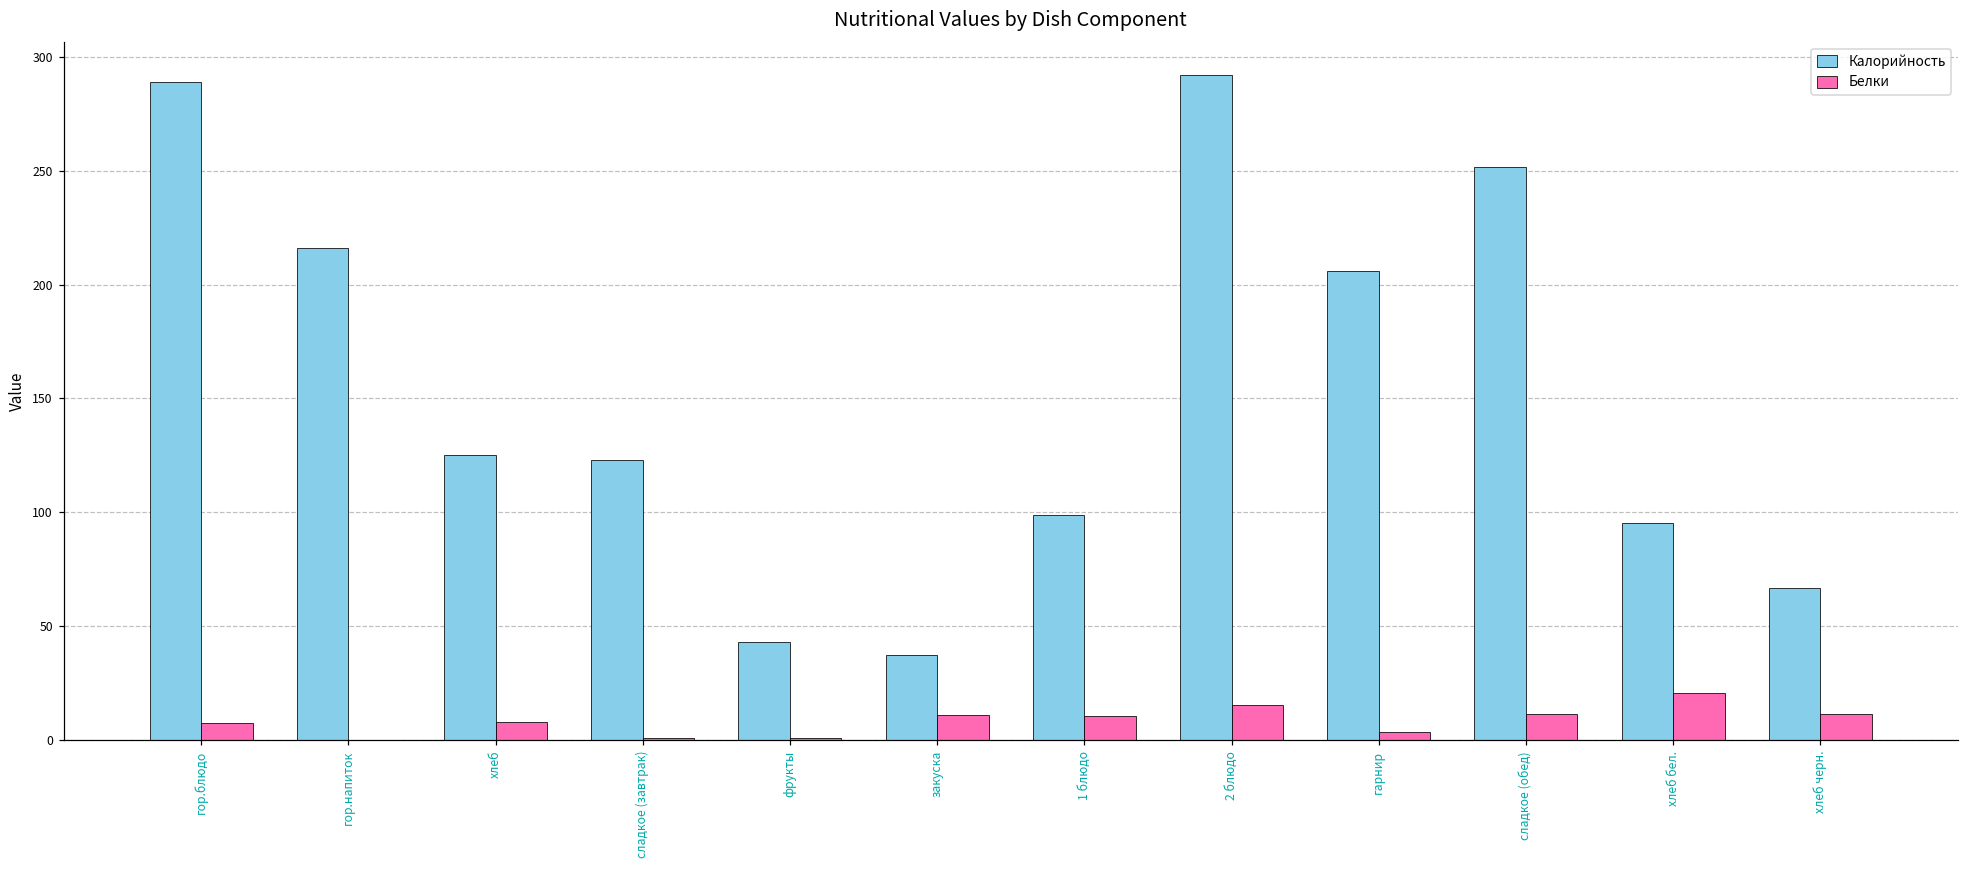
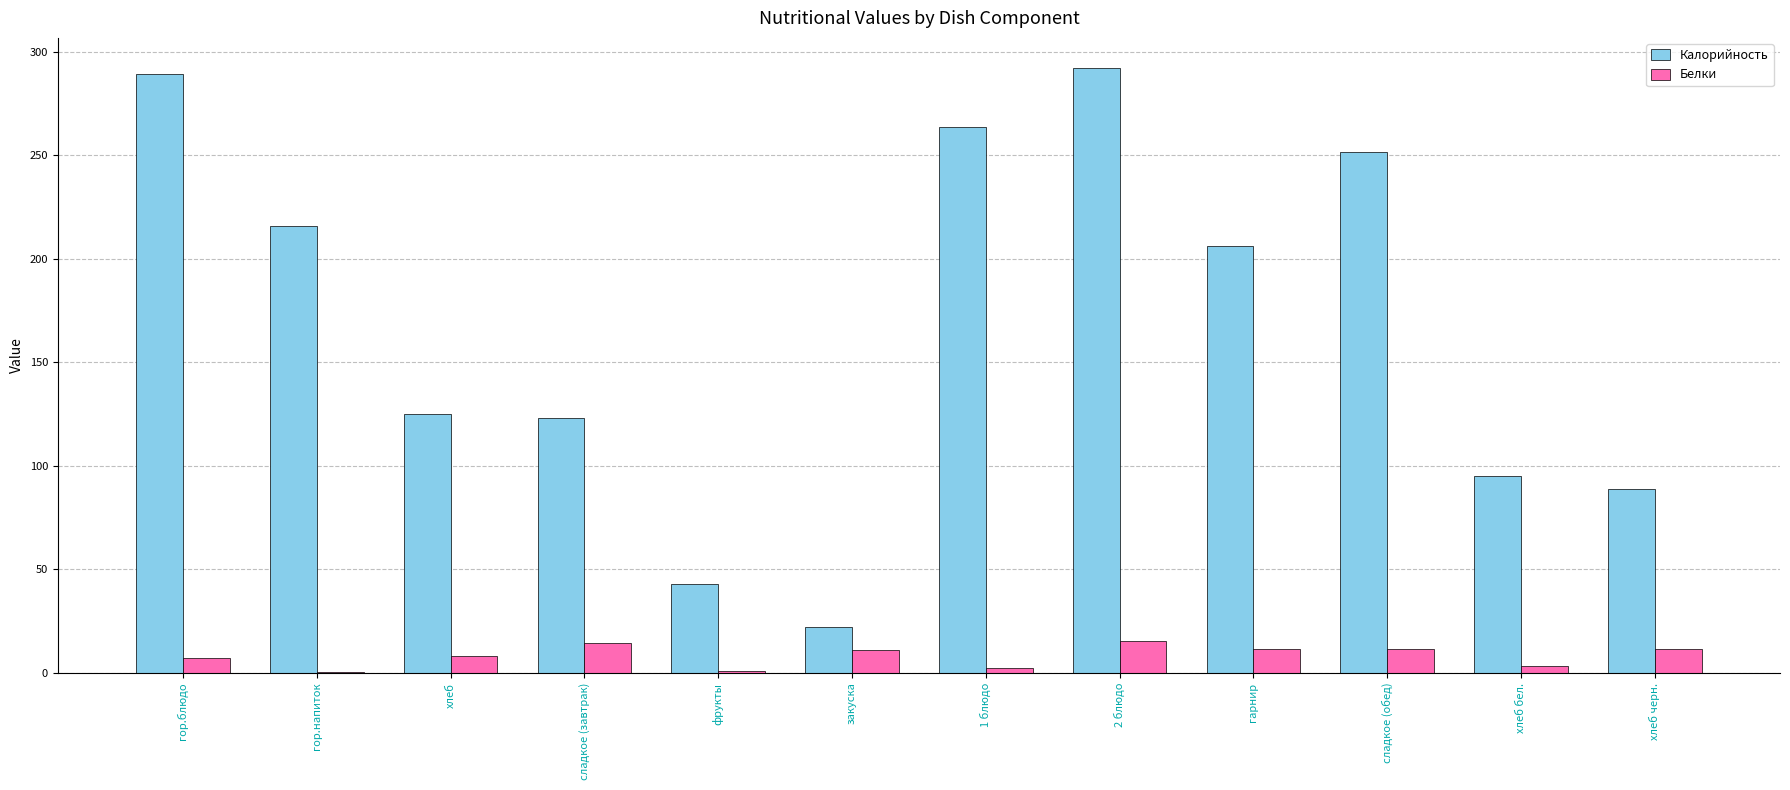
Белки, сладкое (завтрак): 1 -> 15
Калорийность, закуска: 38 -> 22
Калорийность, 1 блюдо: 99 -> 264
Белки, 1 блюдо: 11 -> 2
Белки, гарнир: 4 -> 11
Белки, хлеб бел.: 21 -> 3
Калорийность, хлеб черн.: 67 -> 89
